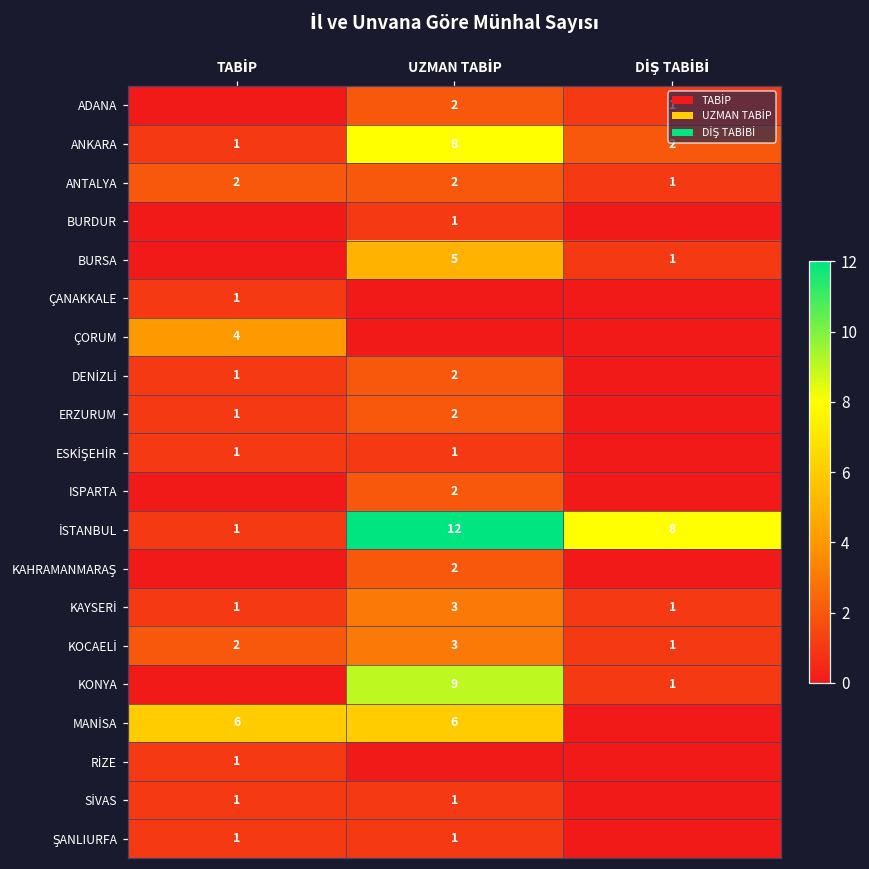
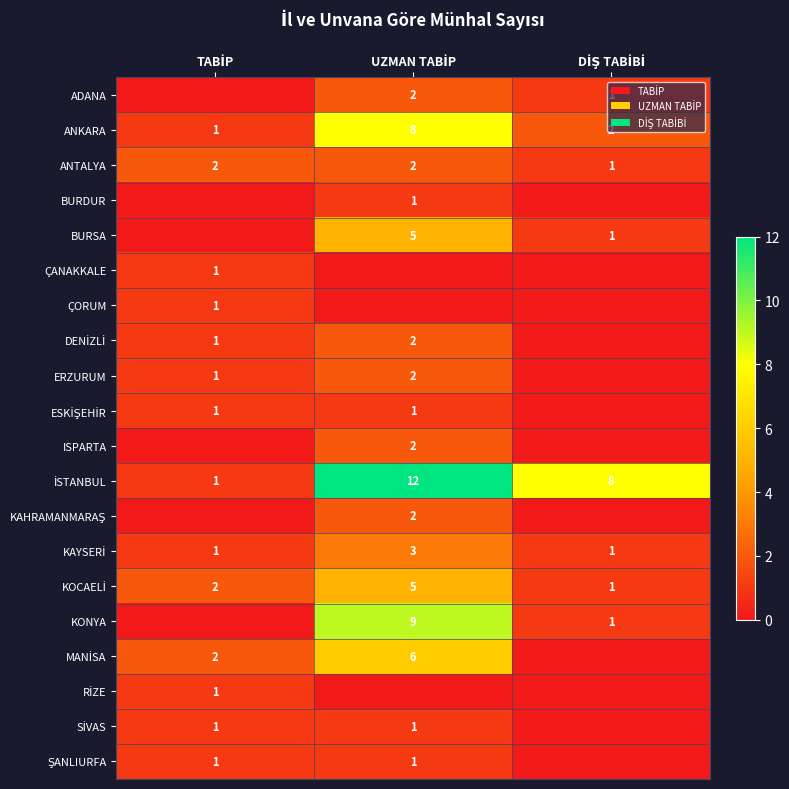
ÇORUM, TABİP: 4 -> 1
KOCAELİ, UZMAN TABİP: 3 -> 5
MANİSA, TABİP: 6 -> 2
